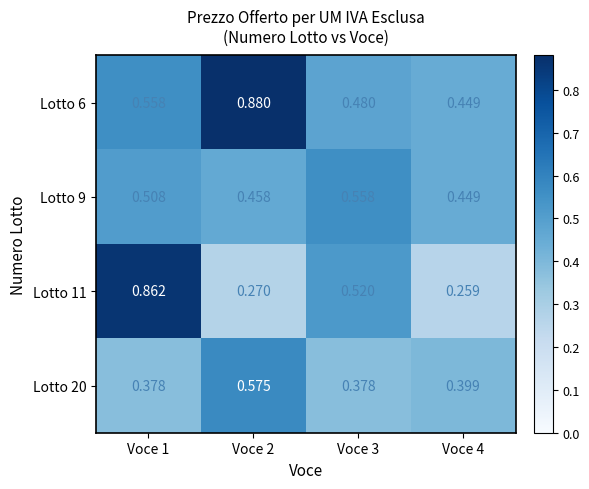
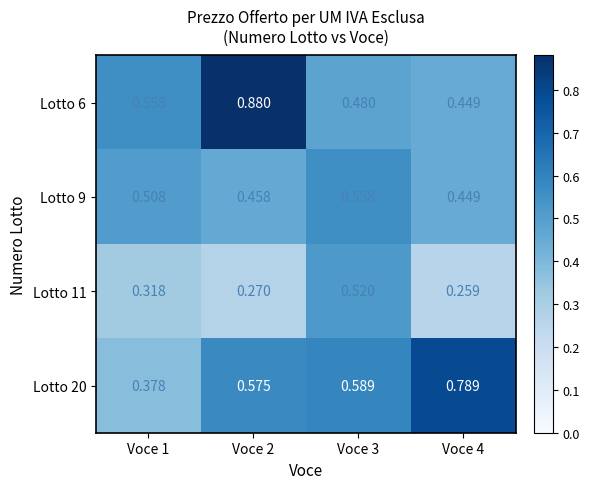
Lotto 11, Voce 1: 0.862 -> 0.318
Lotto 20, Voce 3: 0.378 -> 0.589
Lotto 20, Voce 4: 0.399 -> 0.789
